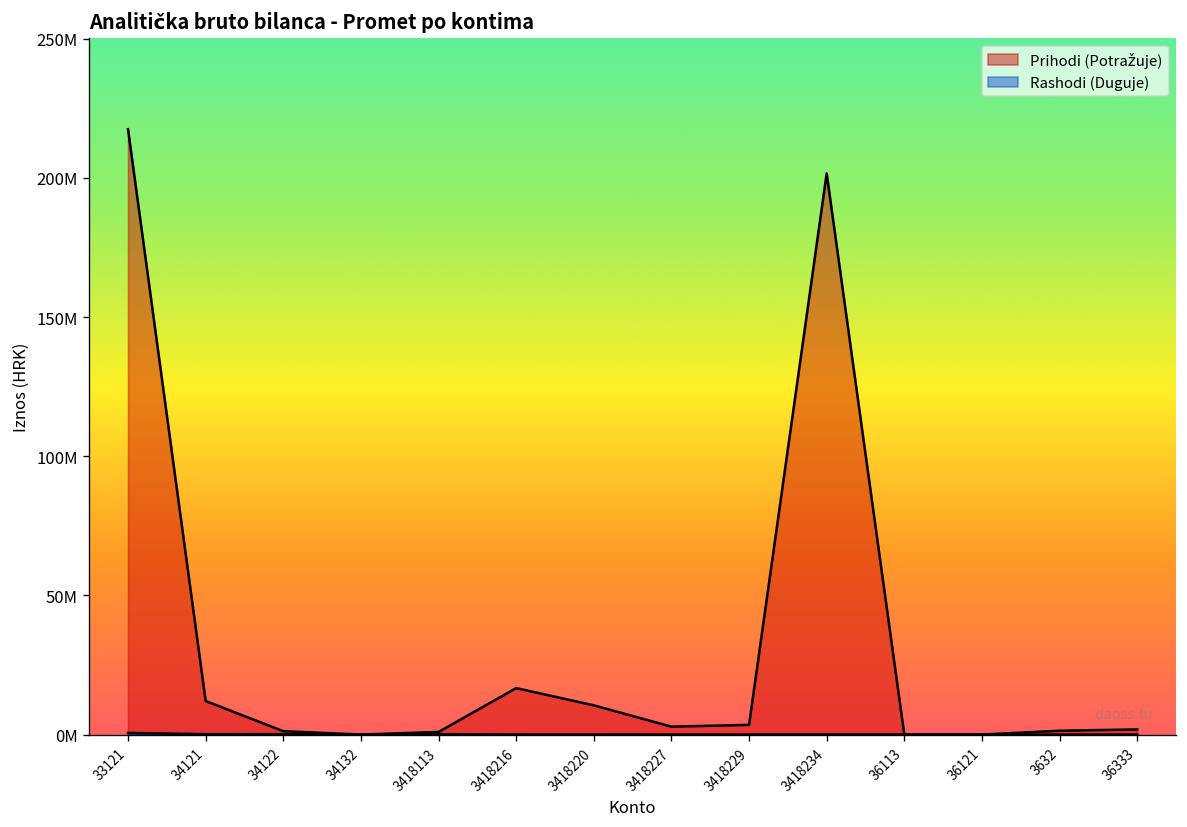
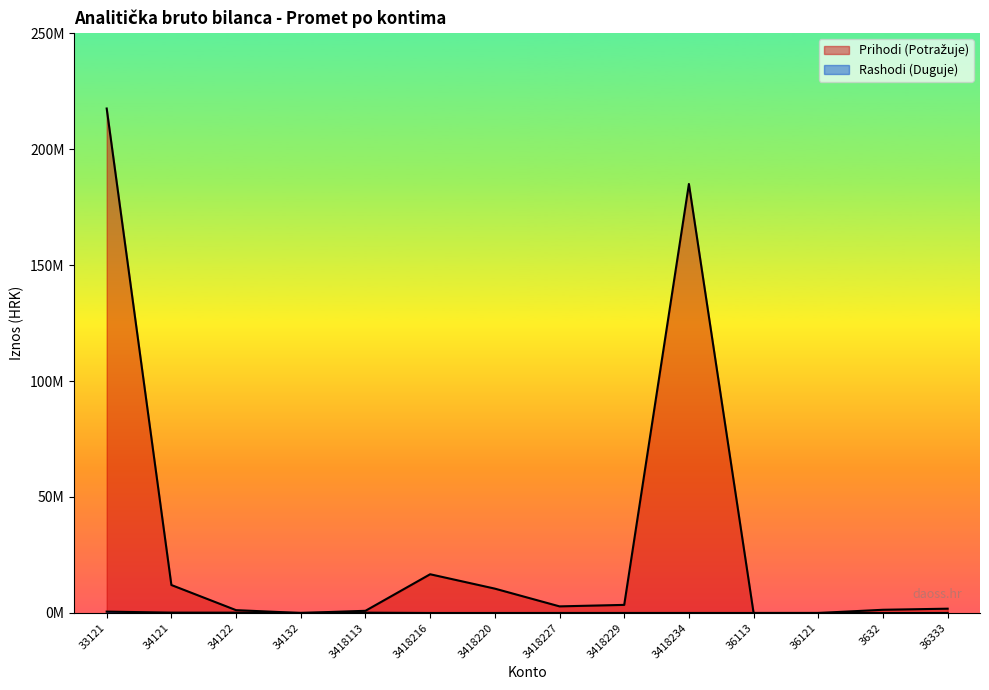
Prihodi (Potražuje), 3418234: 202000000 -> 185000000
